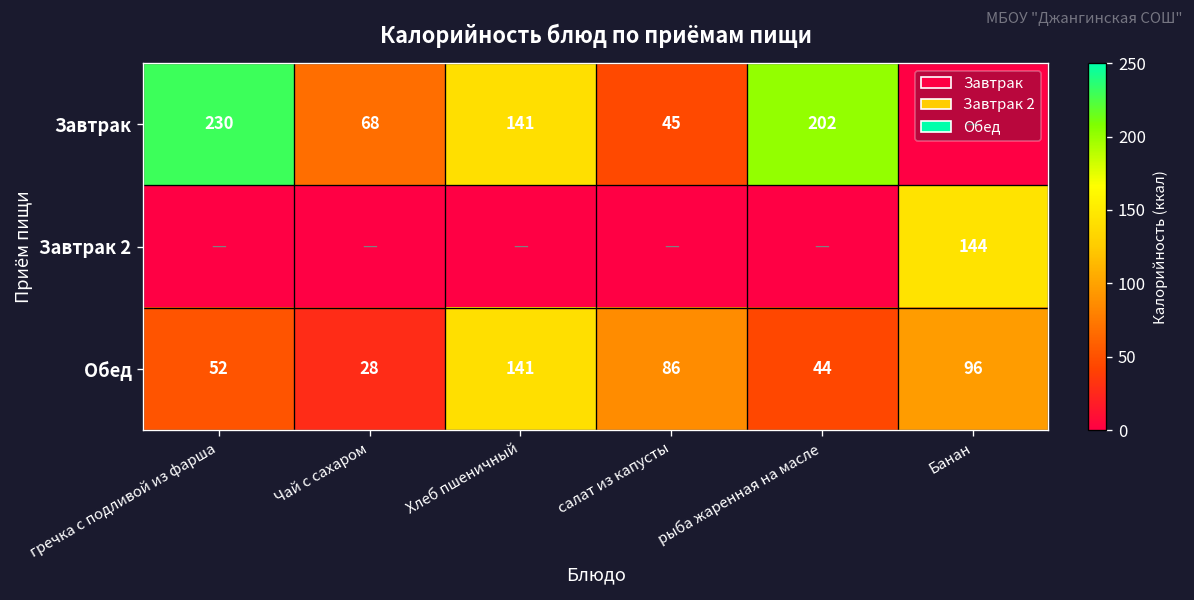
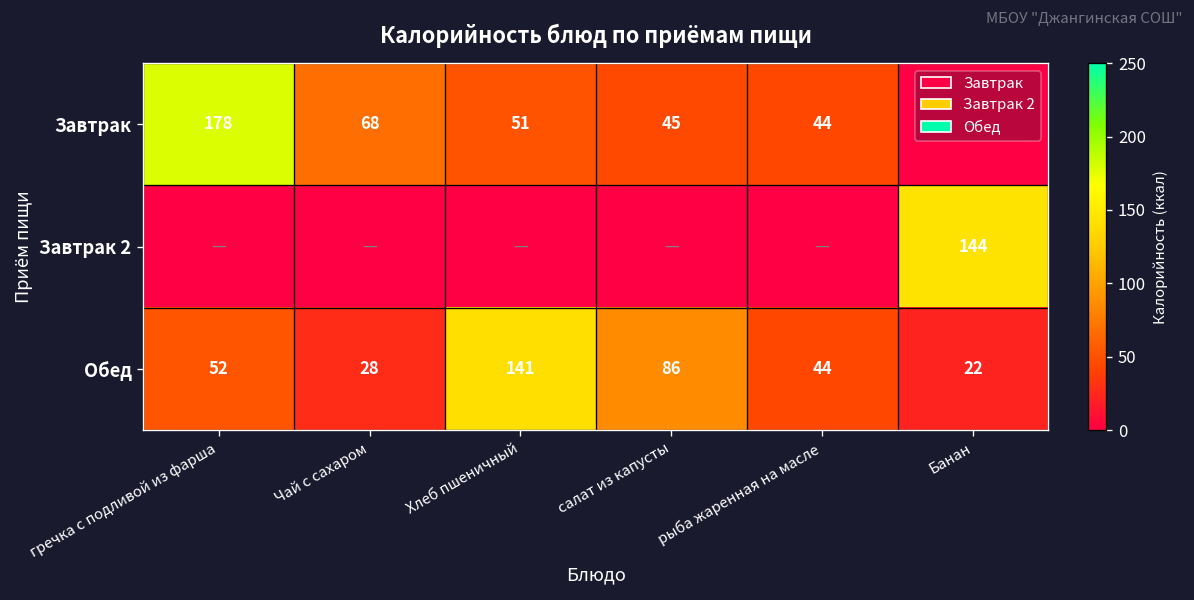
Завтрак, гречка с подливой из фарша: 230 -> 178
Завтрак, Хлеб пшеничный: 141 -> 51
Завтрак, рыба жаренная на масле: 202 -> 44
Обед, Банан: 96 -> 22
